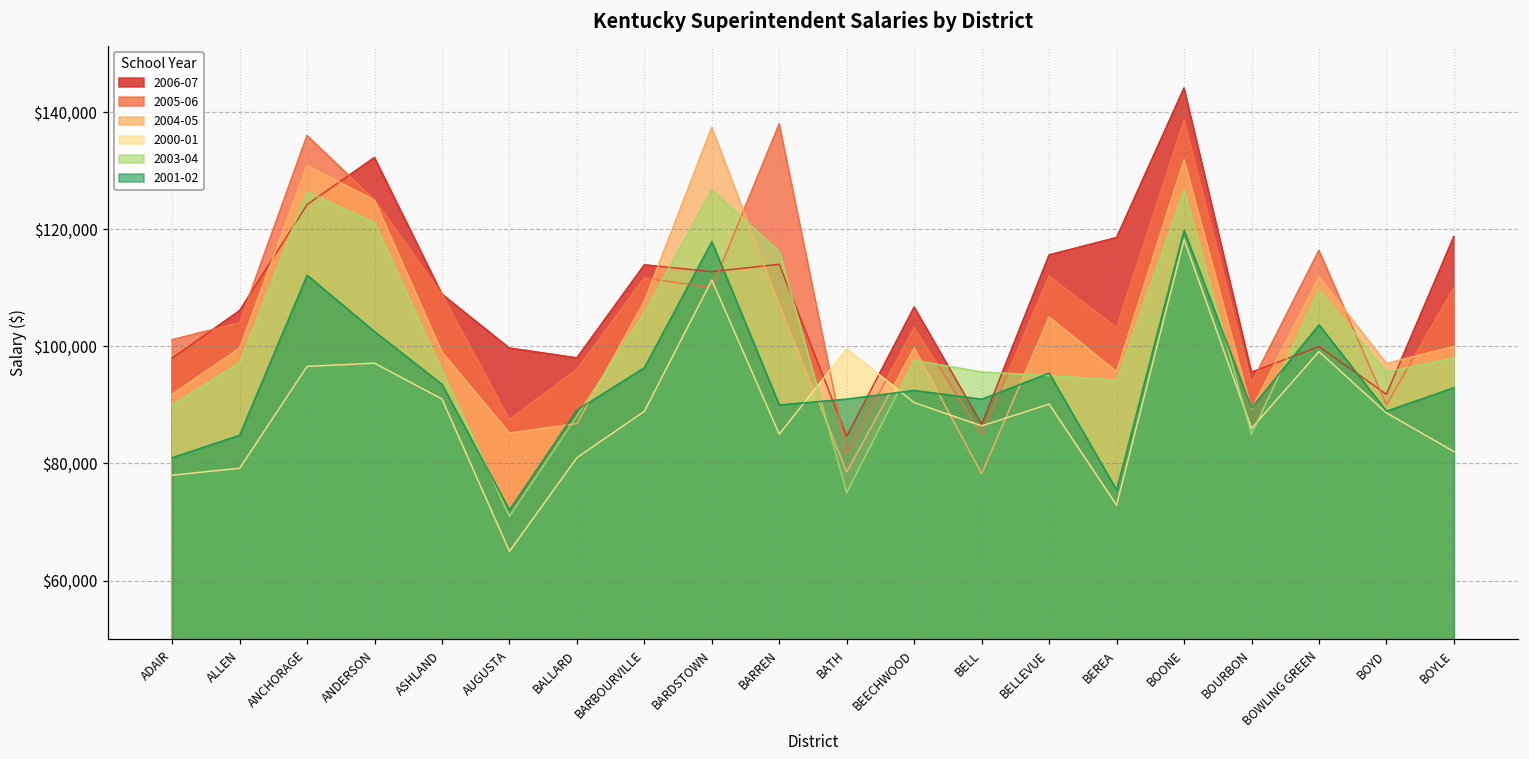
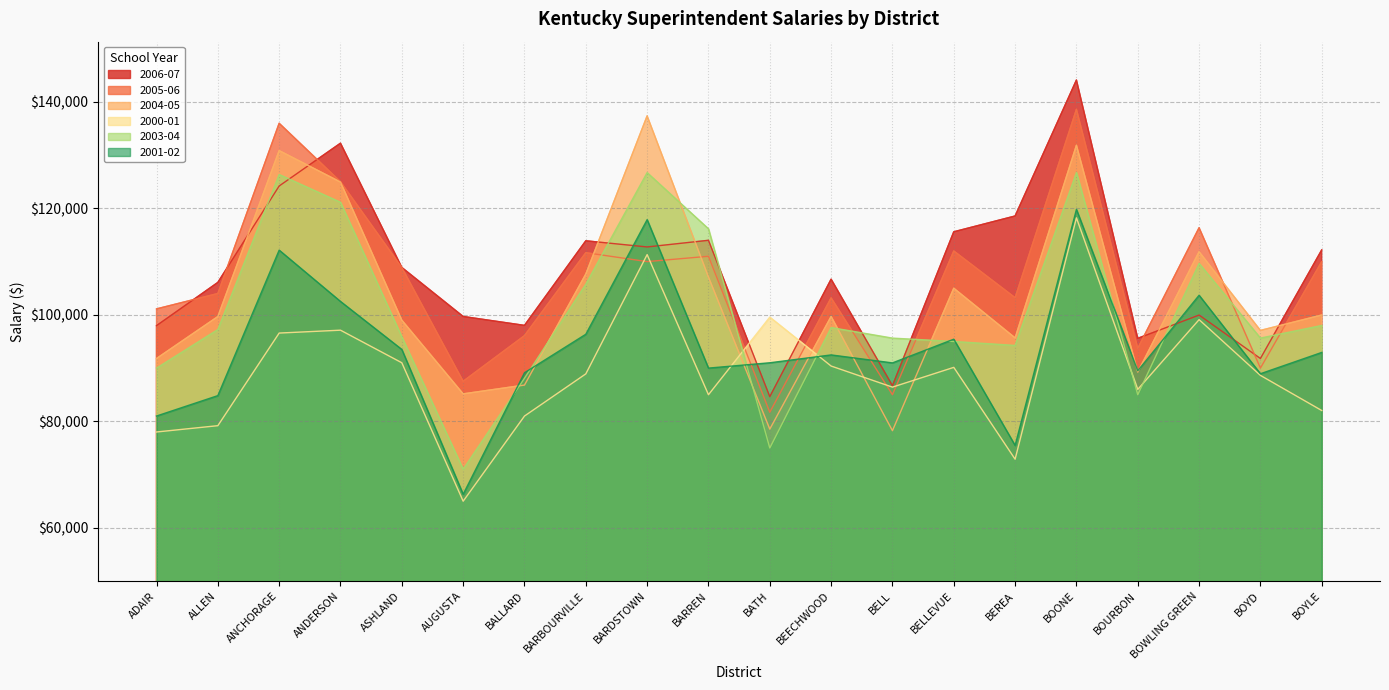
2001-02, AUGUSTA: $72,000 -> $66,000
2005-06, BARREN: $138,000 -> $111,000
2006-07, BOYLE: $119,000 -> $112,000
